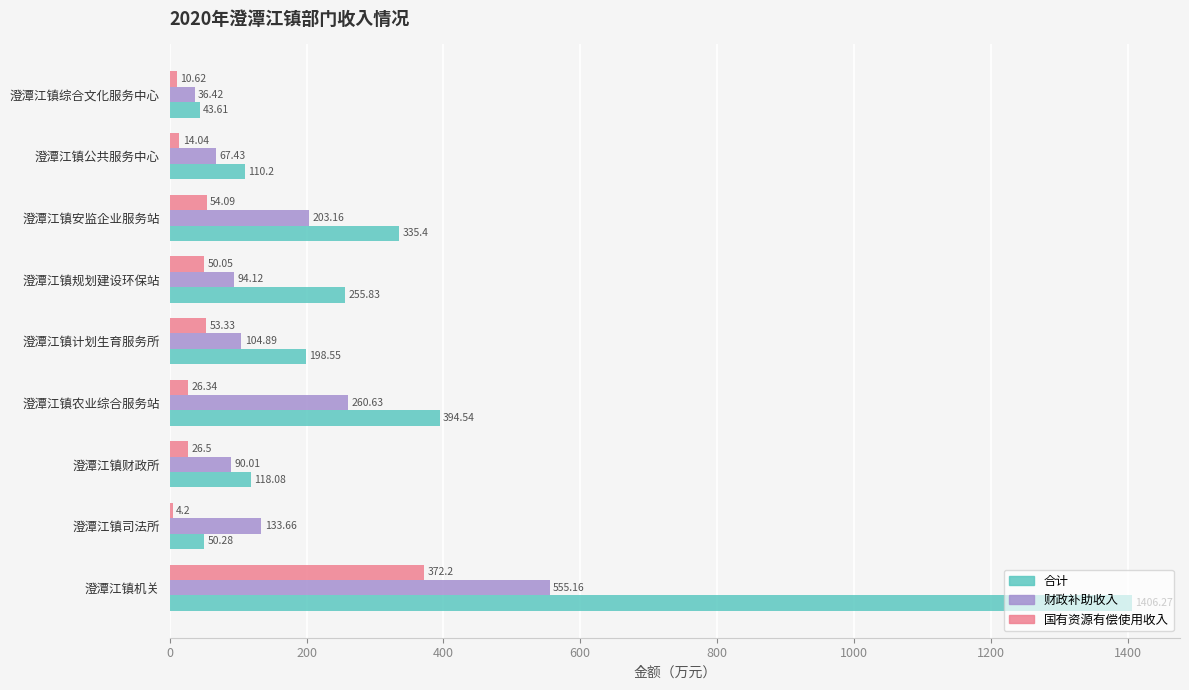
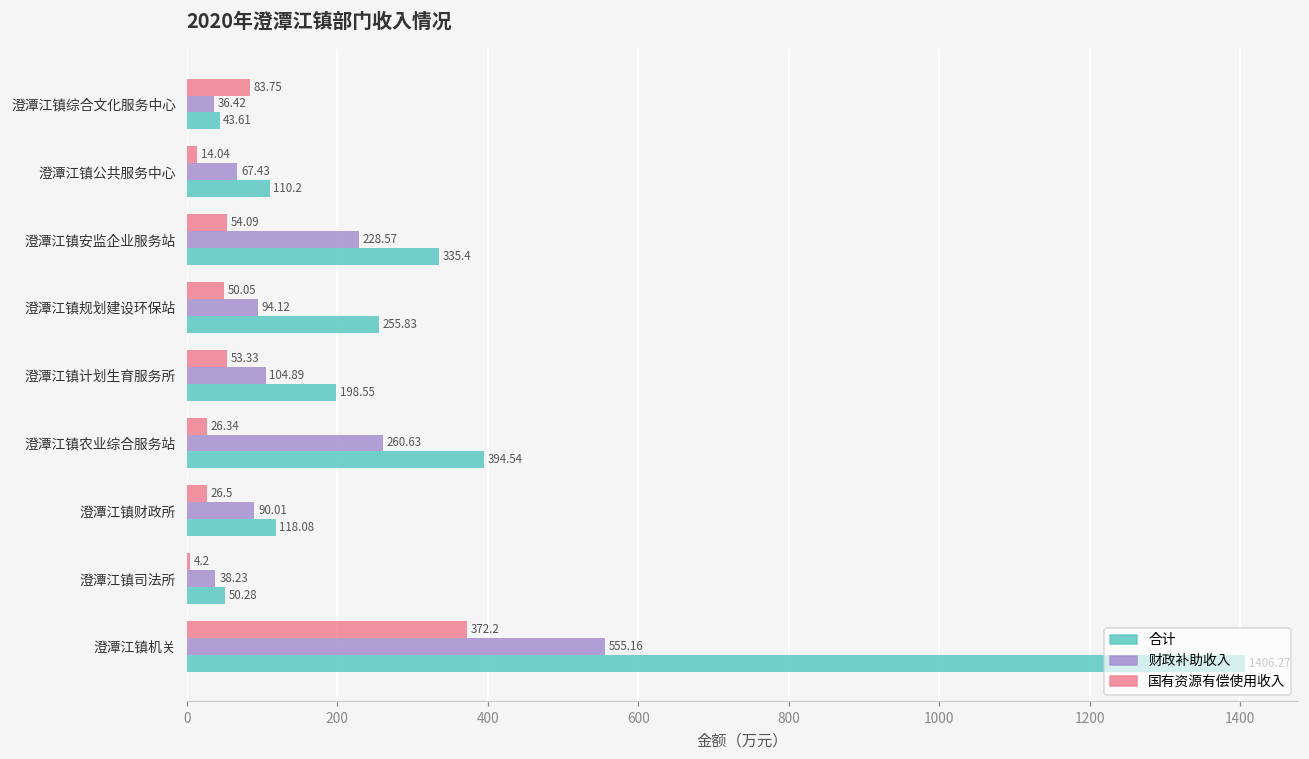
国有资源有偿使用收入, 澄潭江镇综合文化服务中心: 10.62 -> 83.75
财政补助收入, 澄潭江镇安监企业服务站: 203.16 -> 228.57
财政补助收入, 澄潭江镇司法所: 133.66 -> 38.23
